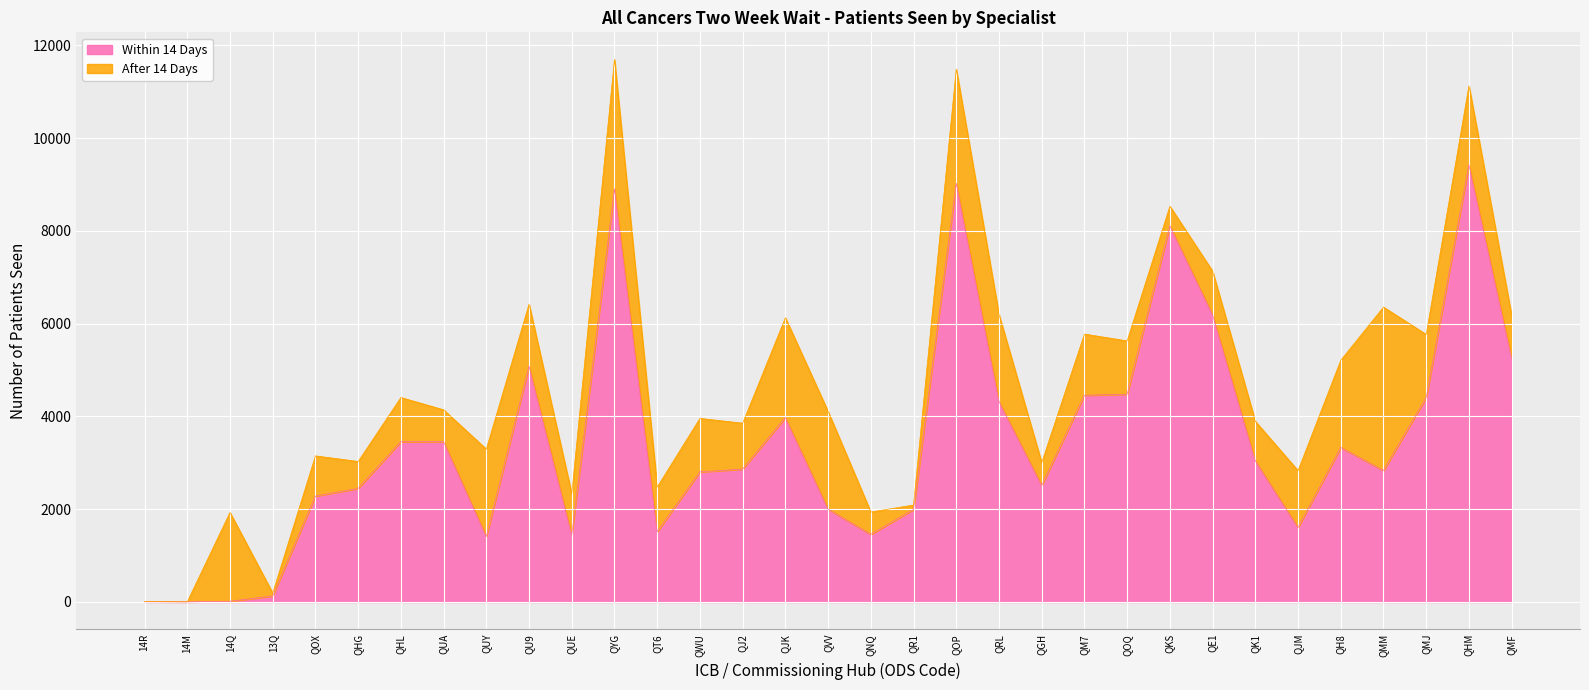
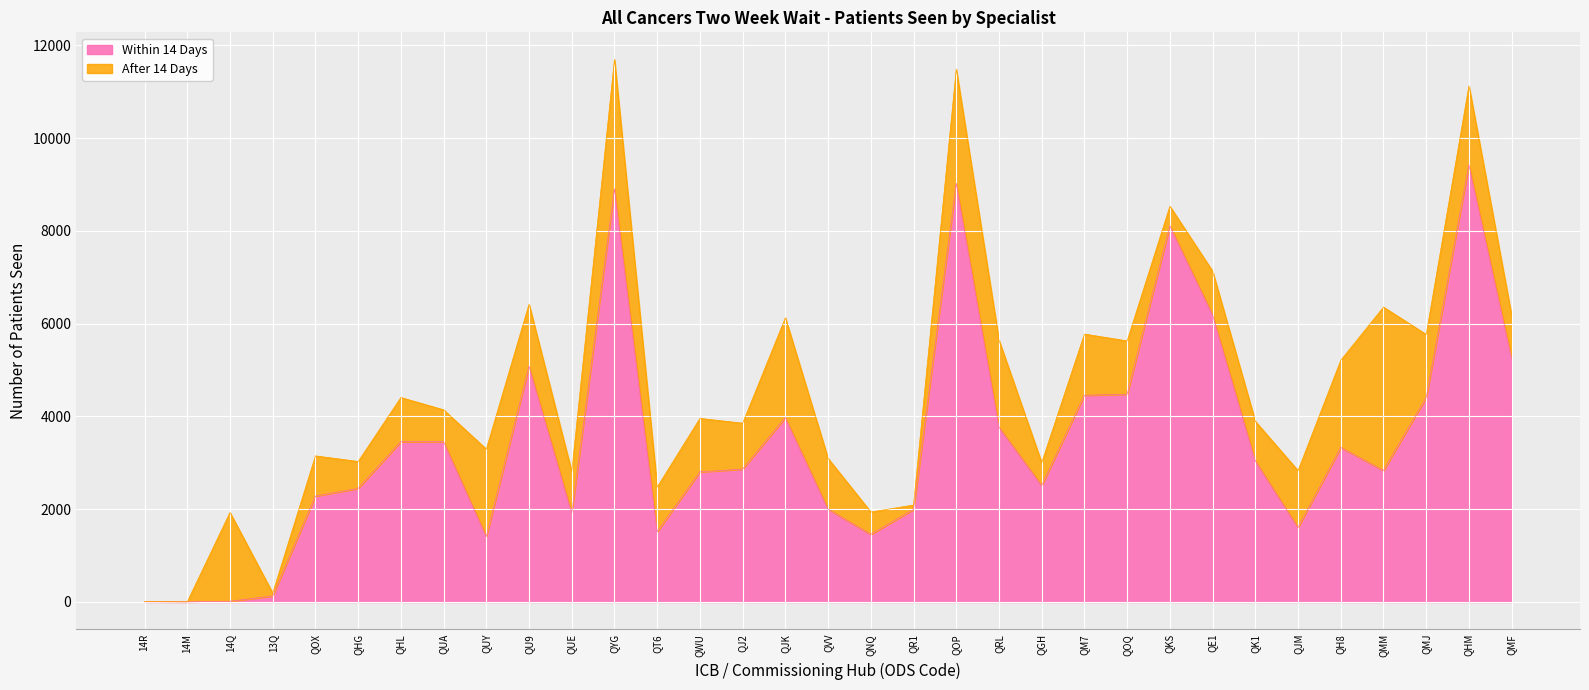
Within 14 Days, QUE: 1400 -> 1900
After 14 Days, QVV: 2100 -> 1100
Within 14 Days, QRL: 4300 -> 3800
